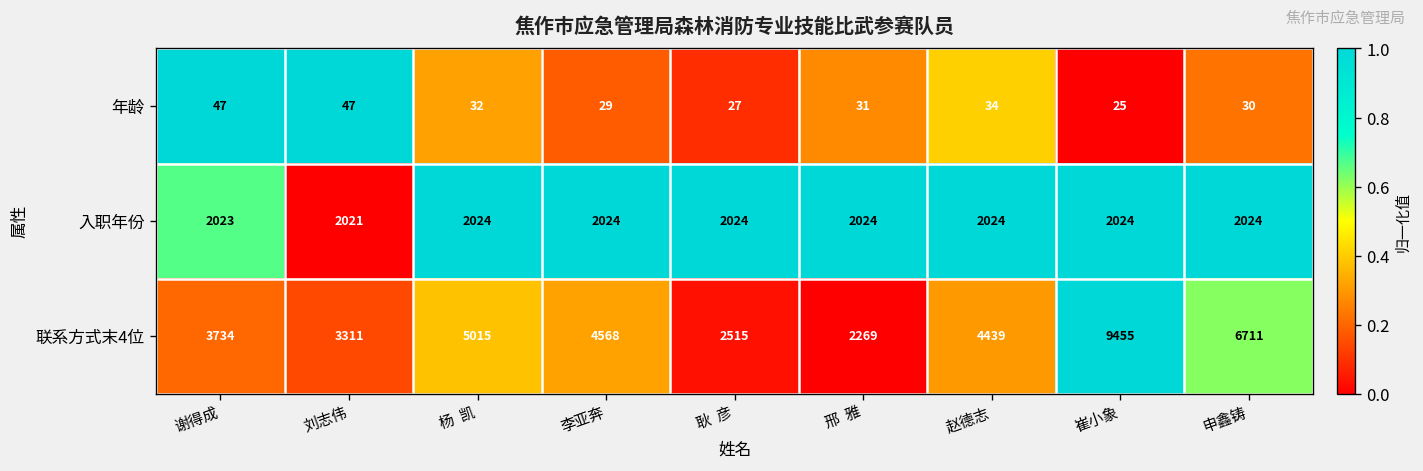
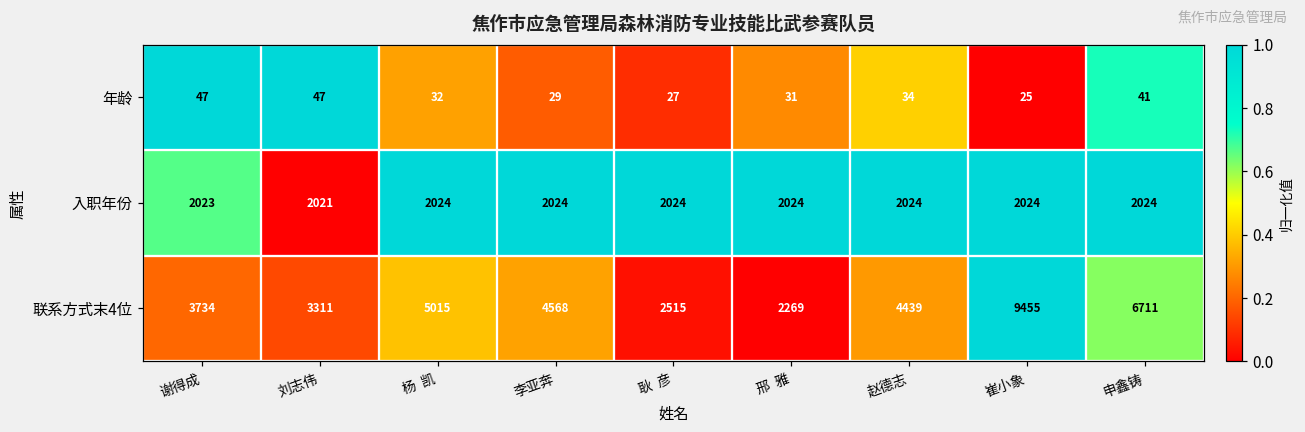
年龄, 申鑫铸: 30 -> 41
